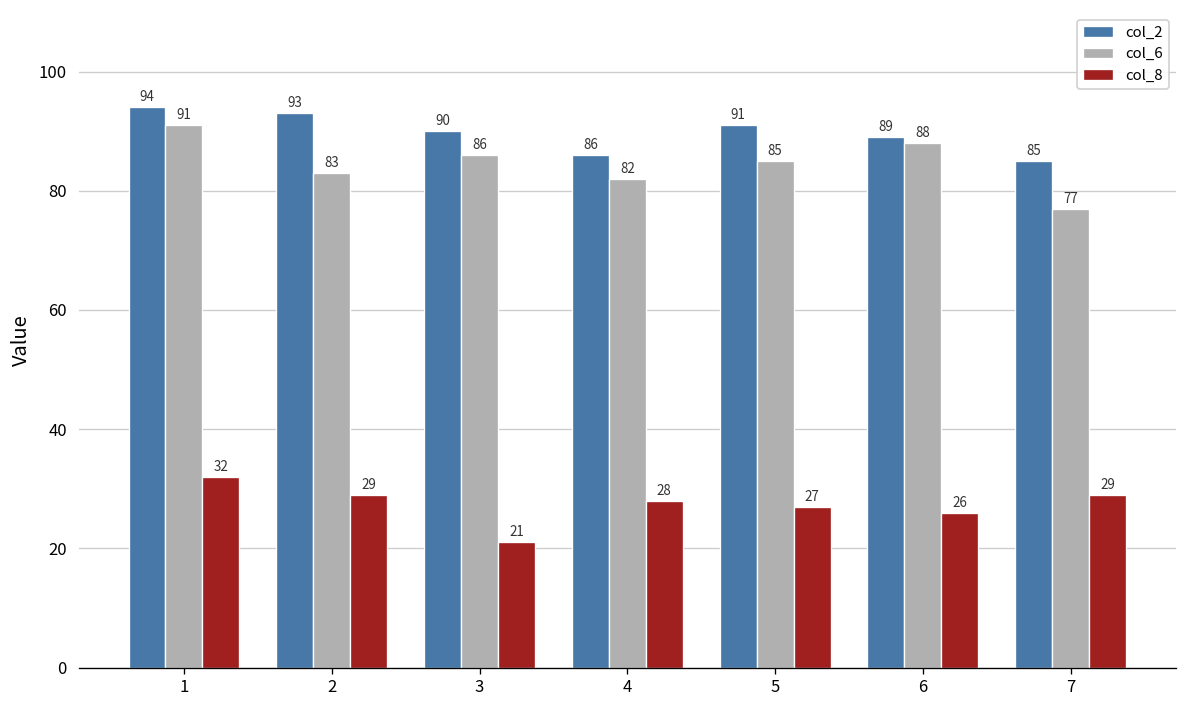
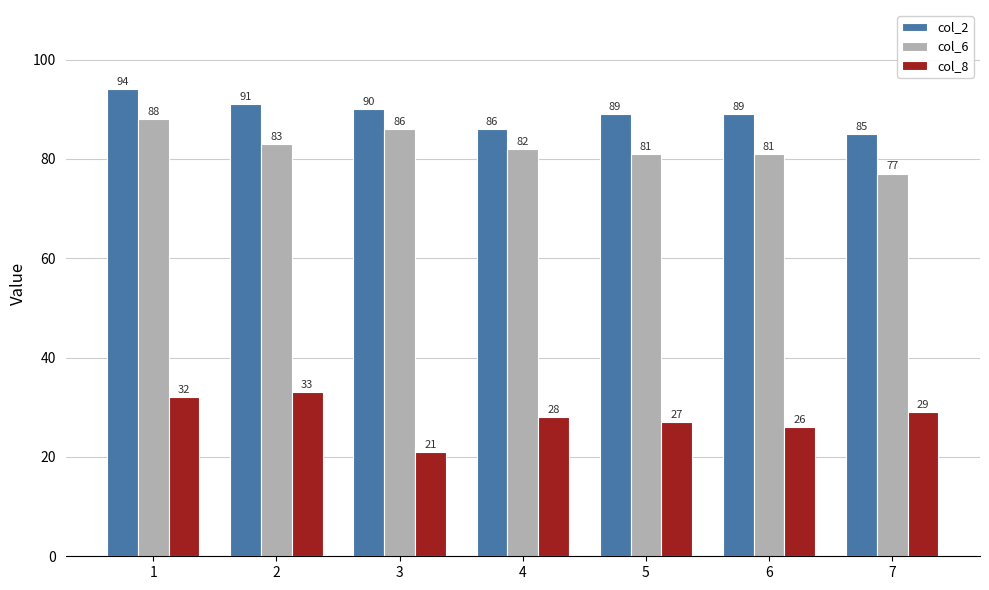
col_6, 1: 91 -> 88
col_2, 2: 93 -> 91
col_8, 2: 29 -> 33
col_2, 5: 91 -> 89
col_6, 5: 85 -> 81
col_6, 6: 88 -> 81
